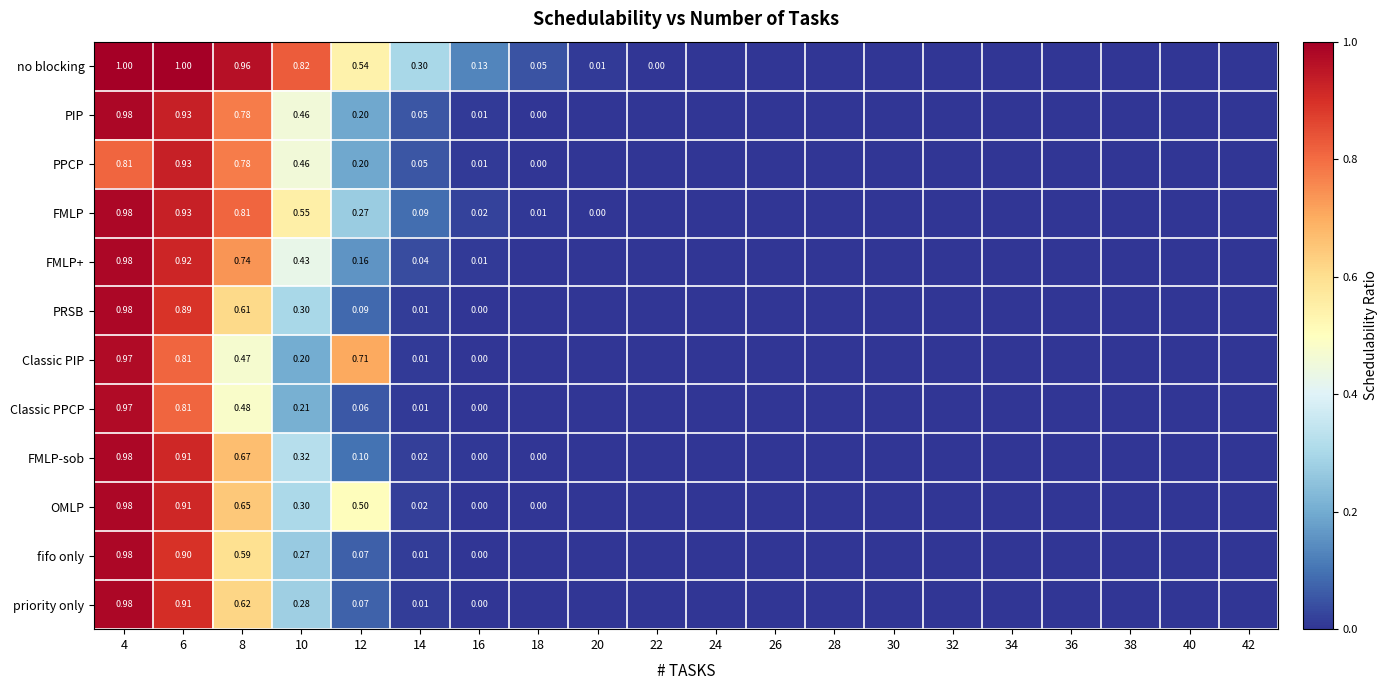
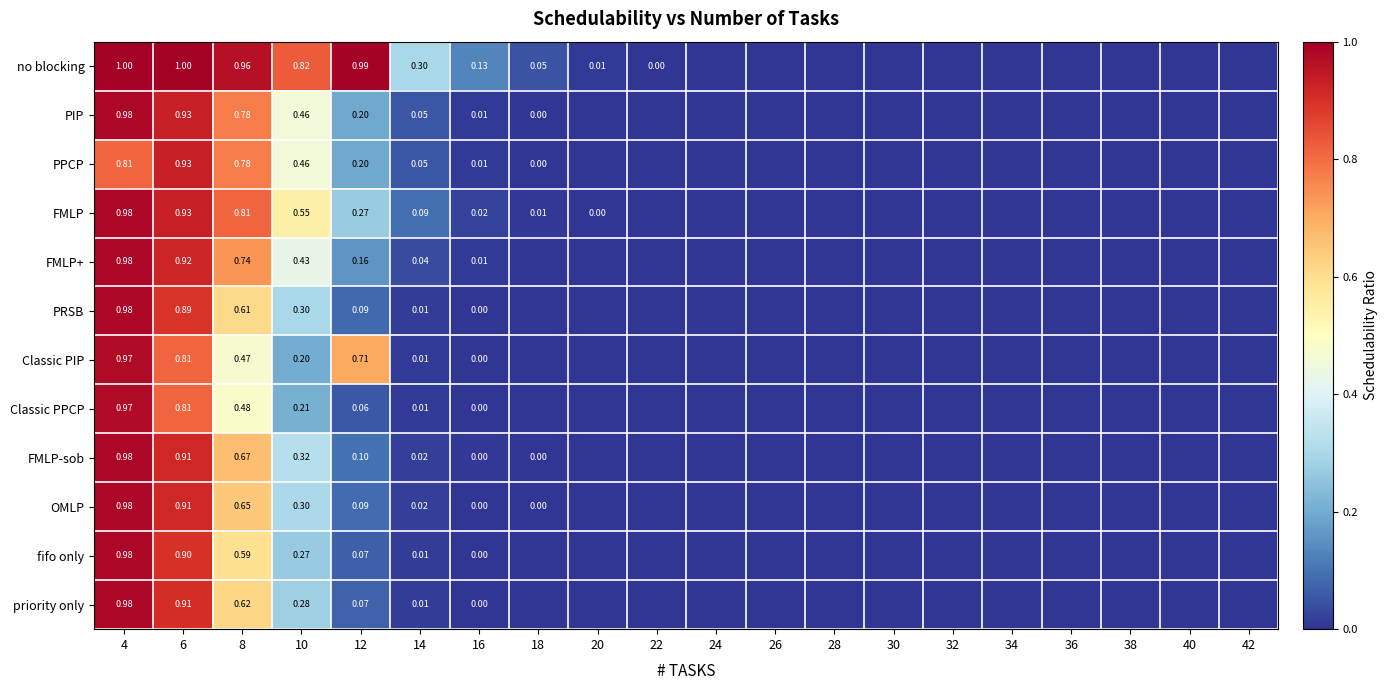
no blocking, 12: 0.54 -> 0.99
OMLP, 12: 0.50 -> 0.09
